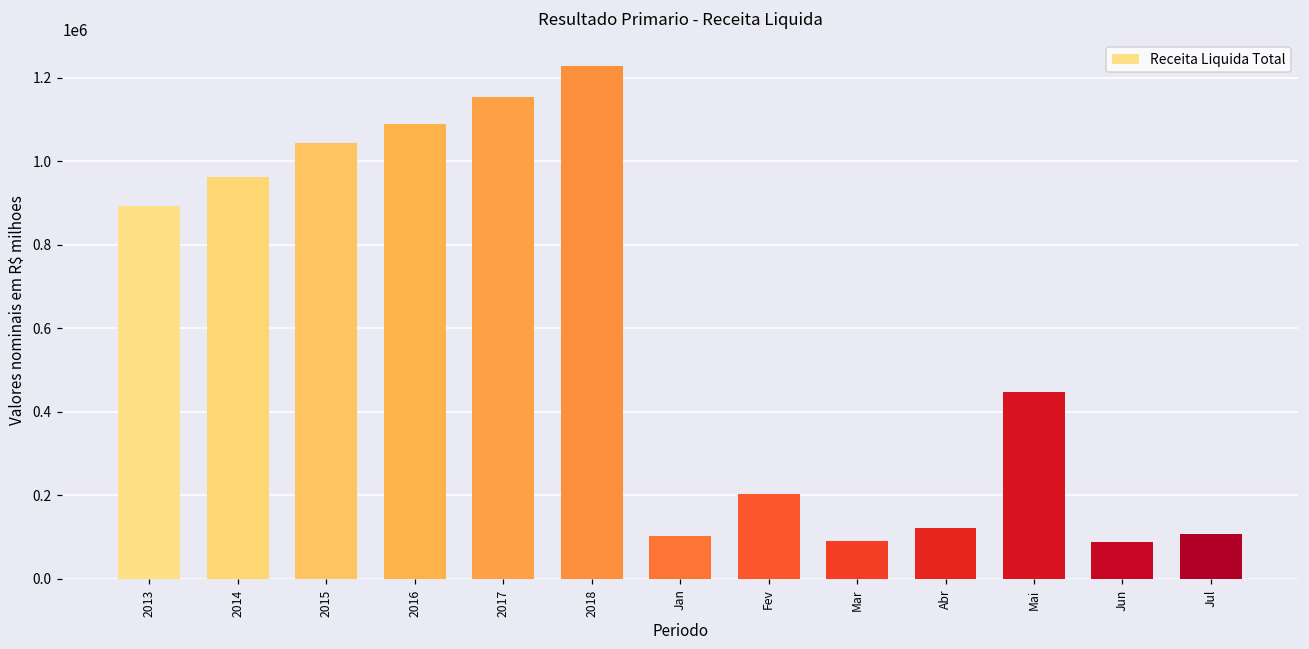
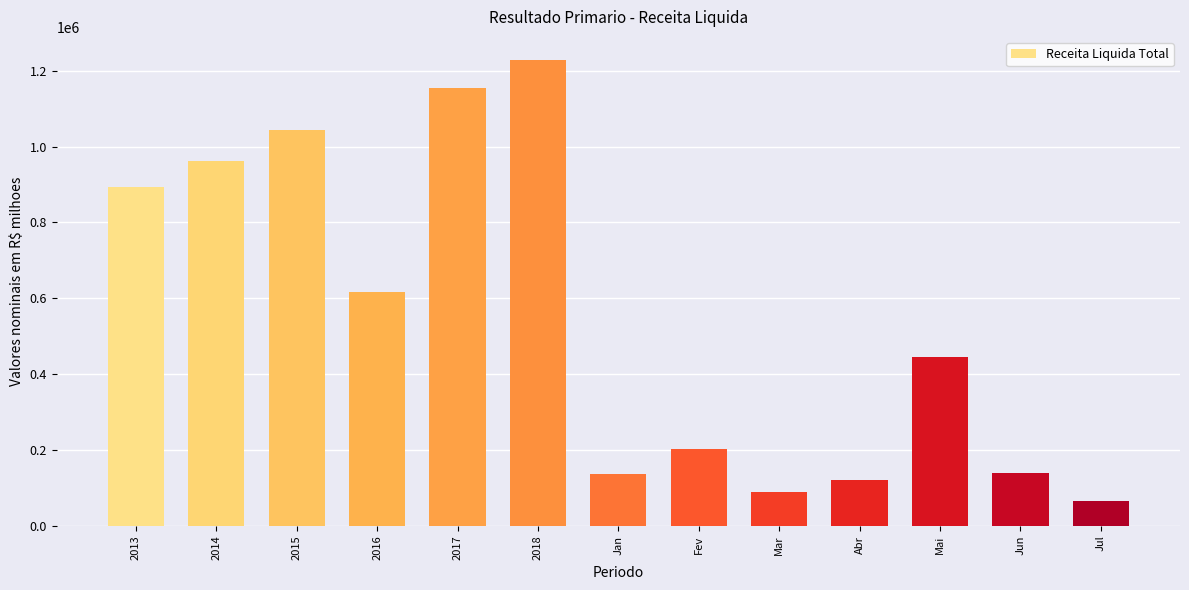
2016: 1090000 -> 620000
Jan: 100000 -> 140000
Jun: 90000 -> 140000
Jul: 110000 -> 70000
